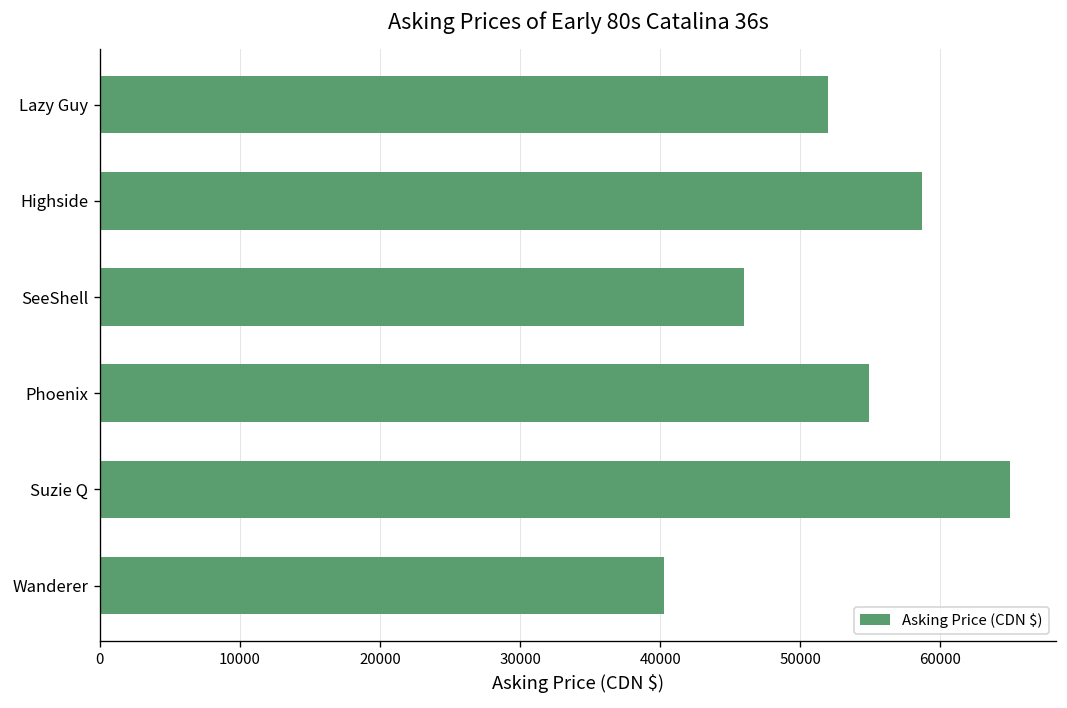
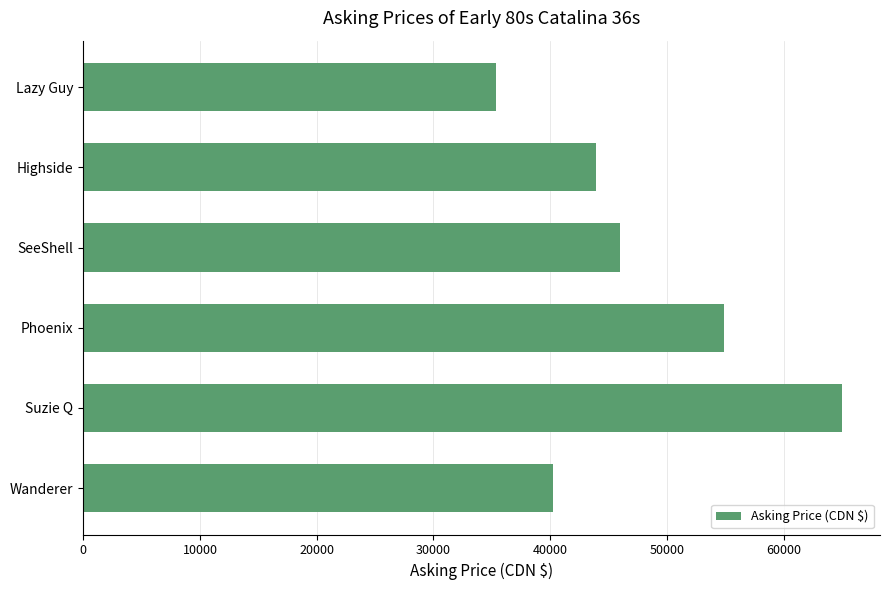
Lazy Guy: 52000 -> 35400
Highside: 58700 -> 43900
